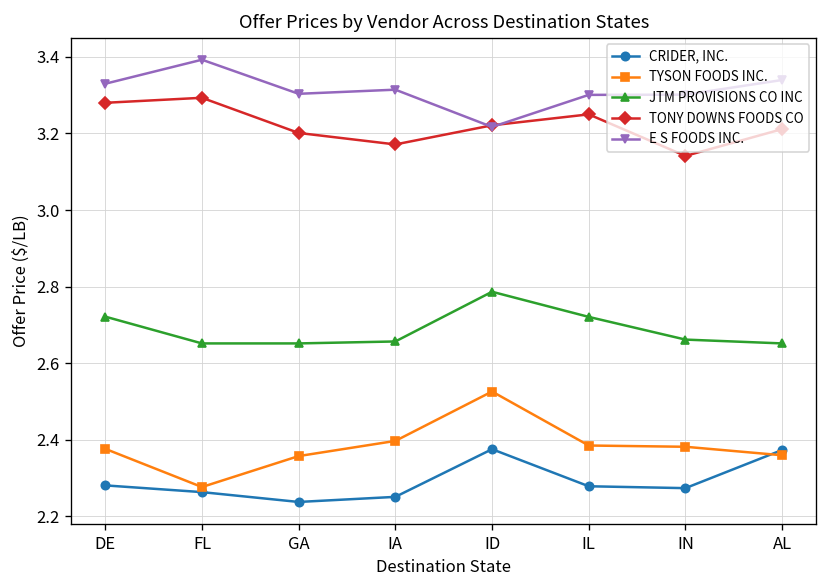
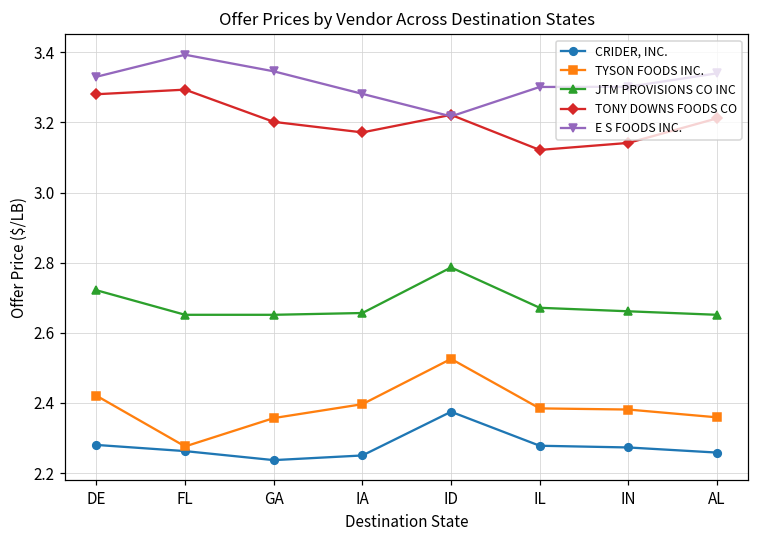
TYSON FOODS INC., DE: 2.38 -> 2.42
E S FOODS INC., GA: 3.30 -> 3.35
E S FOODS INC., IA: 3.31 -> 3.28
JTM PROVISIONS CO INC, IL: 2.72 -> 2.67
TONY DOWNS FOODS CO, IL: 3.25 -> 3.12
CRIDER, INC., AL: 2.37 -> 2.26
